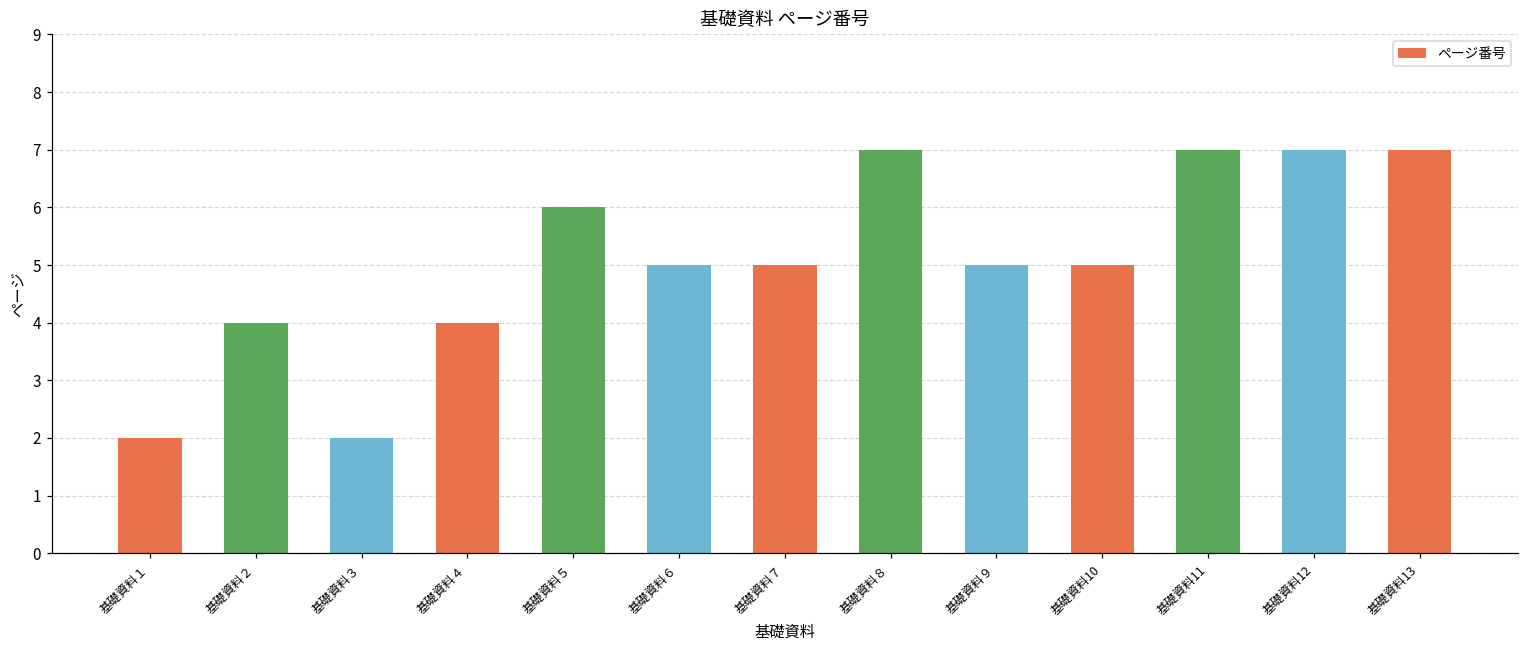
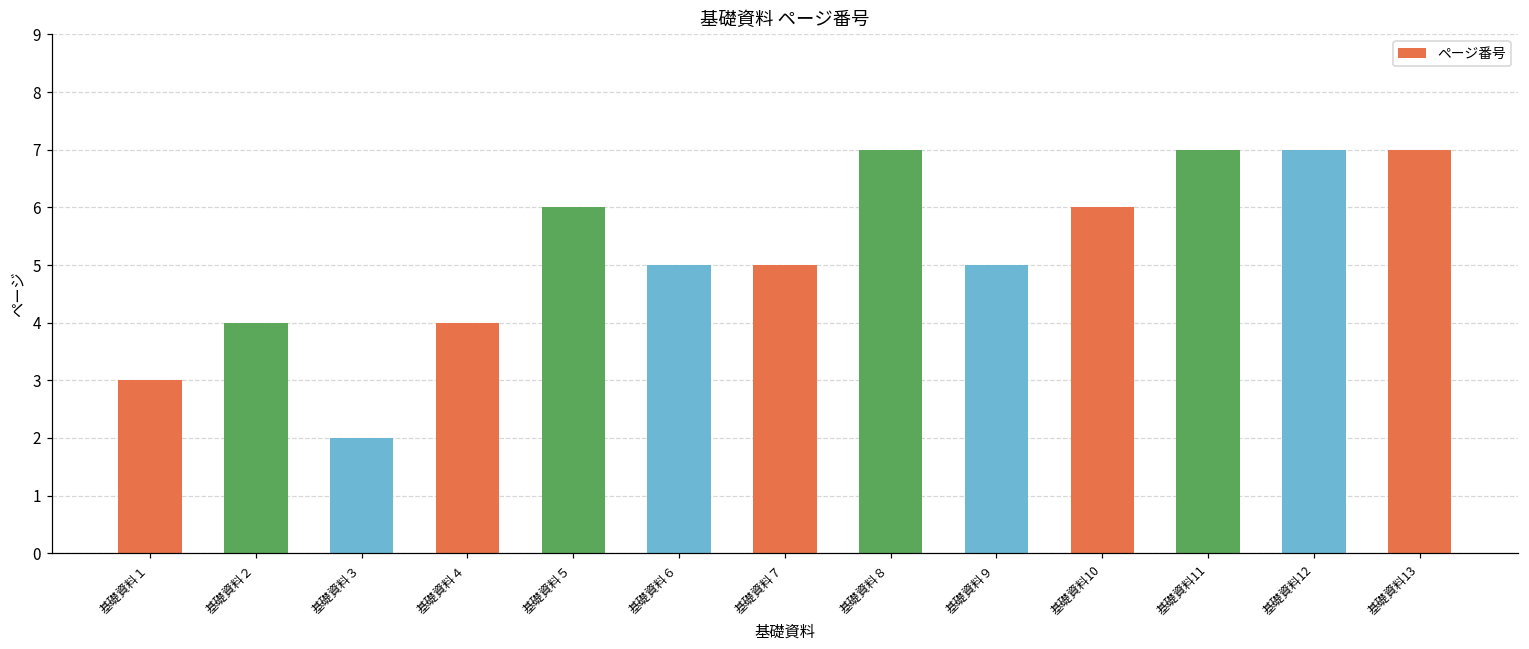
基礎資料１: 2 -> 3
基礎資料10: 5 -> 6
